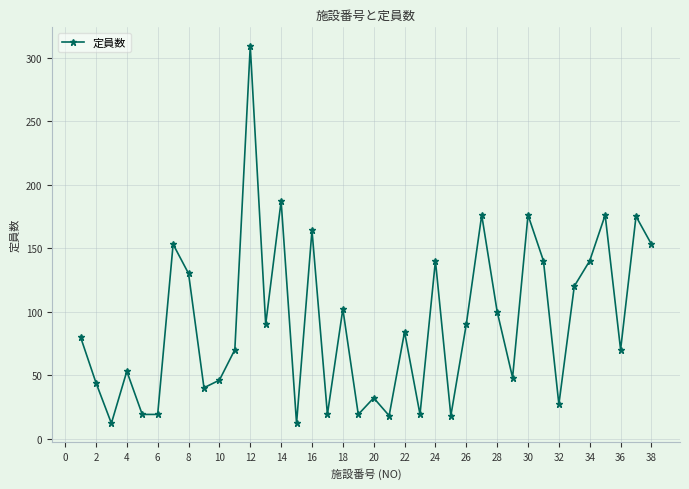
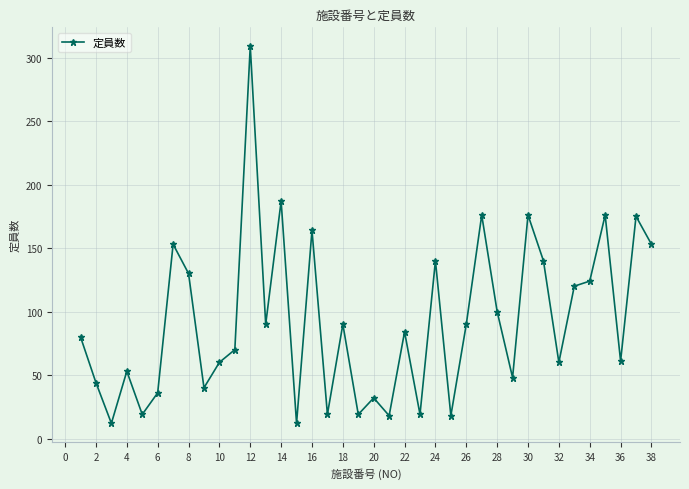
6: 19 -> 36
10: 46 -> 60
18: 102 -> 90
32: 27 -> 60
34: 140 -> 124
36: 70 -> 61
